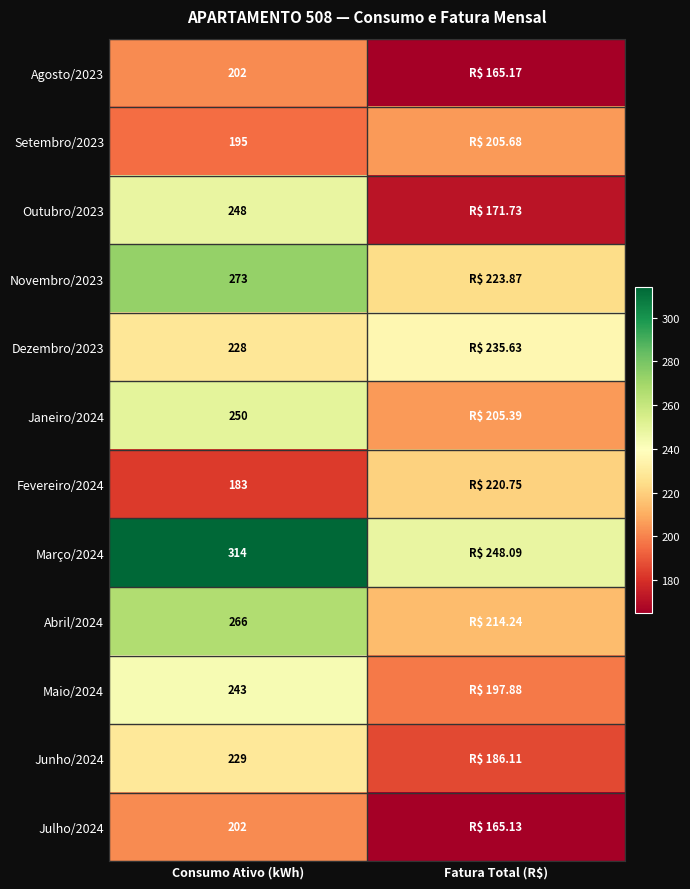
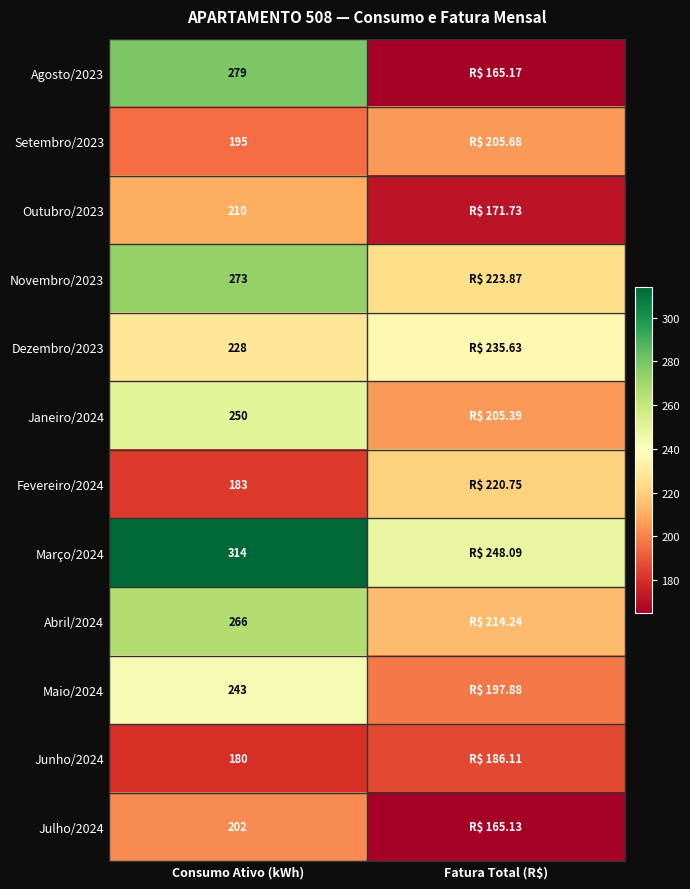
Agosto/2023, Consumo Ativo (kWh): 202 -> 279
Outubro/2023, Consumo Ativo (kWh): 248 -> 210
Junho/2024, Consumo Ativo (kWh): 229 -> 180
